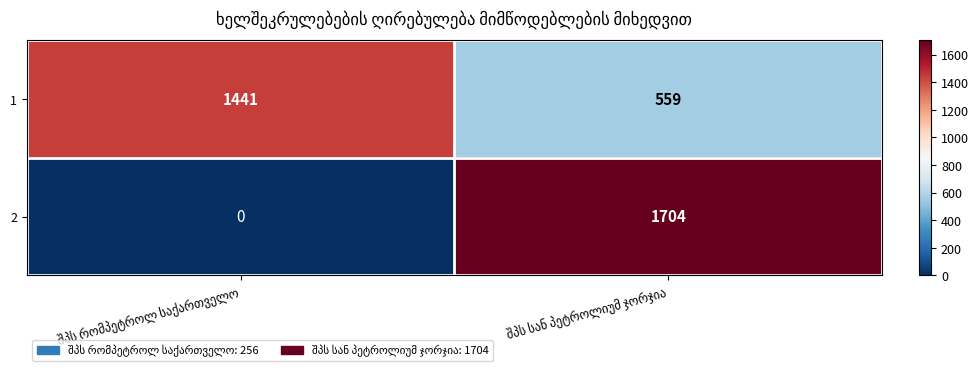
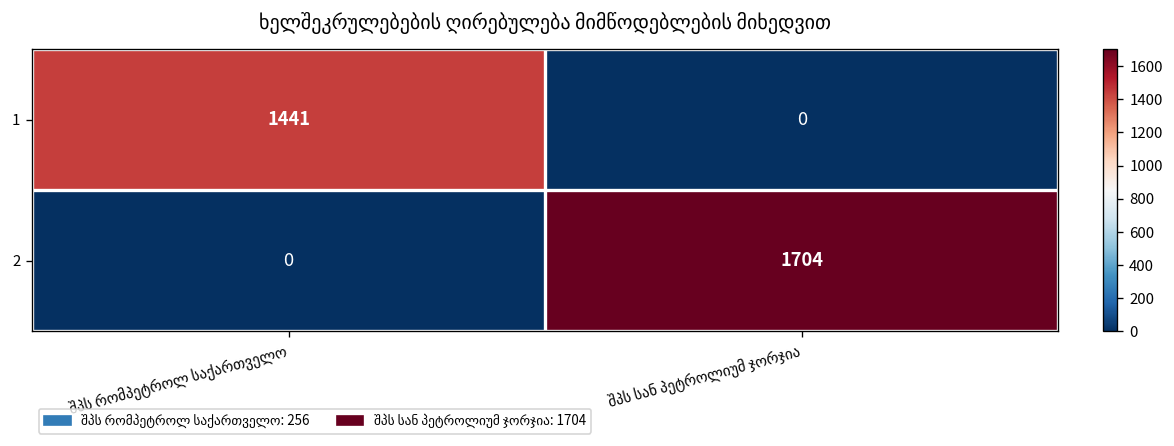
1, შპს სან პეტროლიუმ ჯორჯია: 559 -> 0
